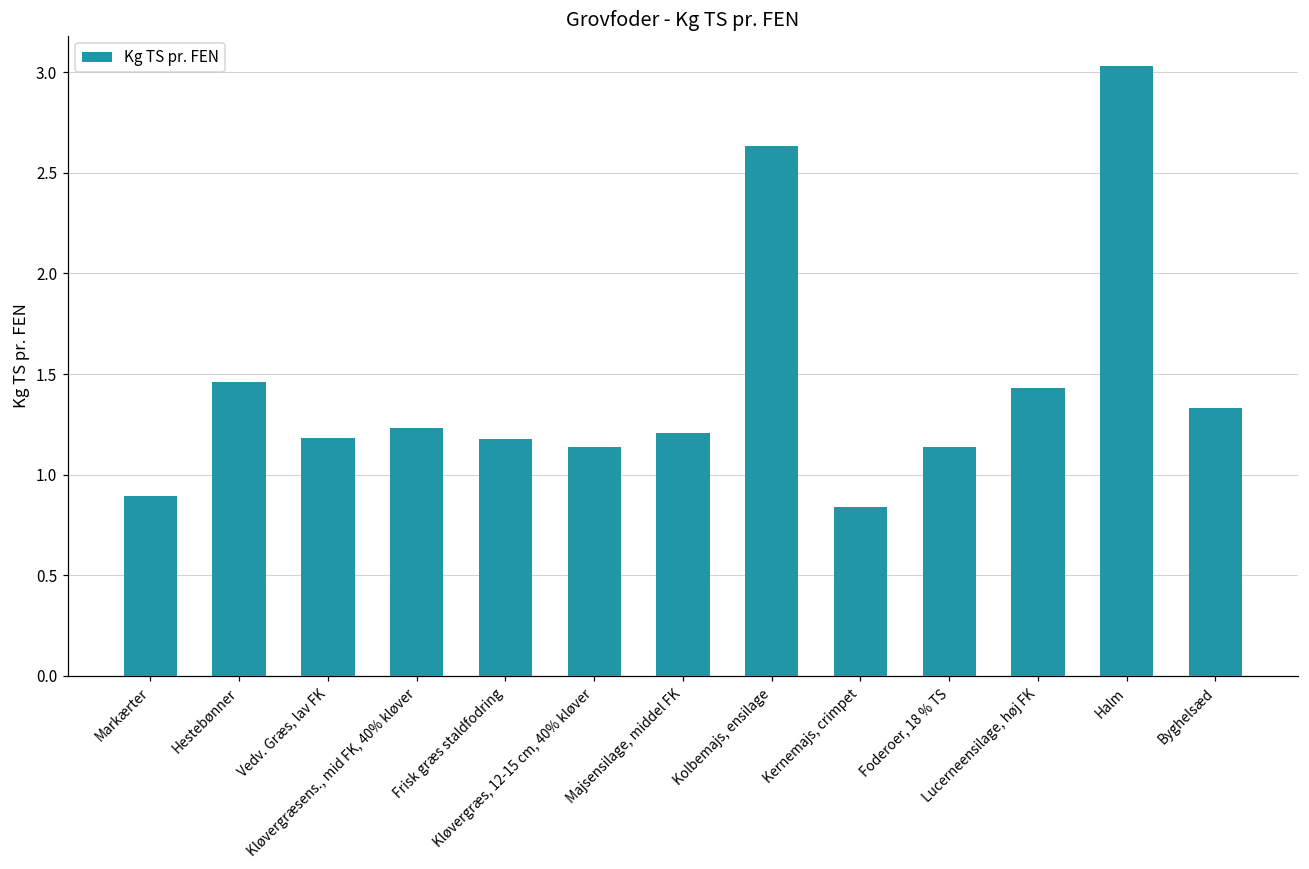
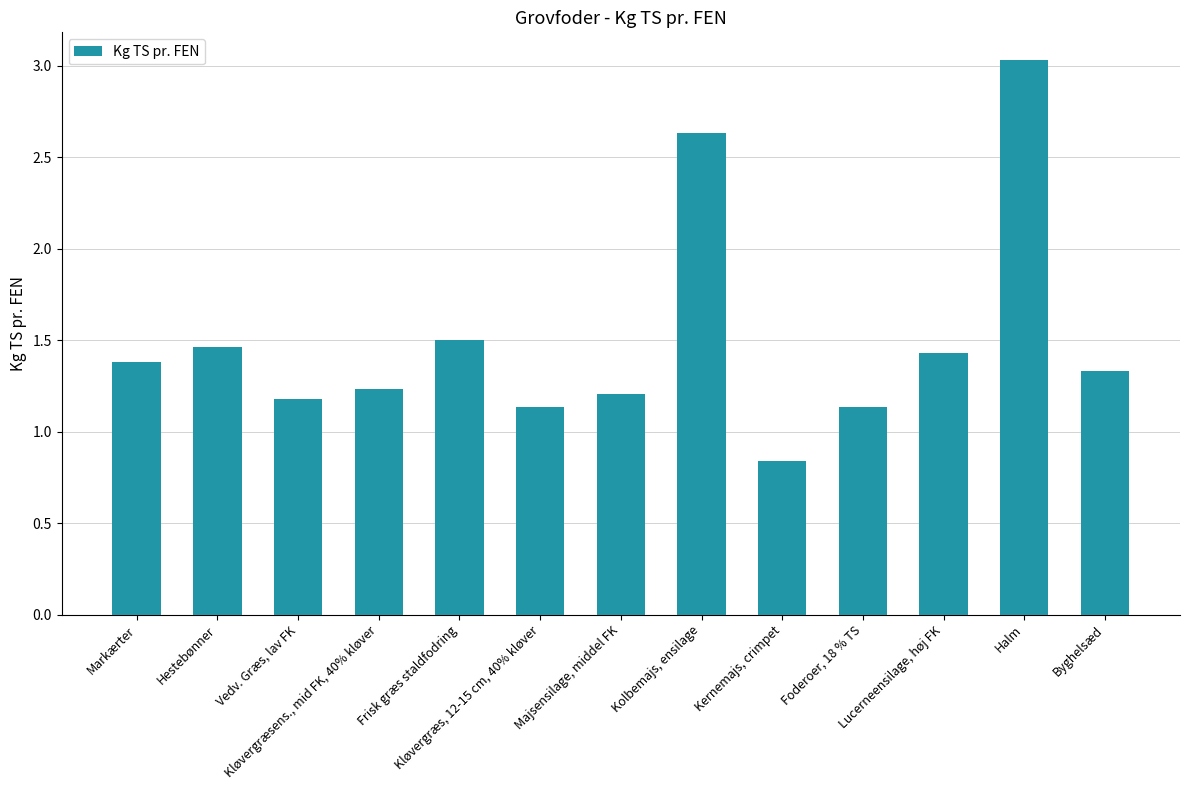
Markærter: 0.89 -> 1.38
Frisk græs staldfodring: 1.18 -> 1.50
